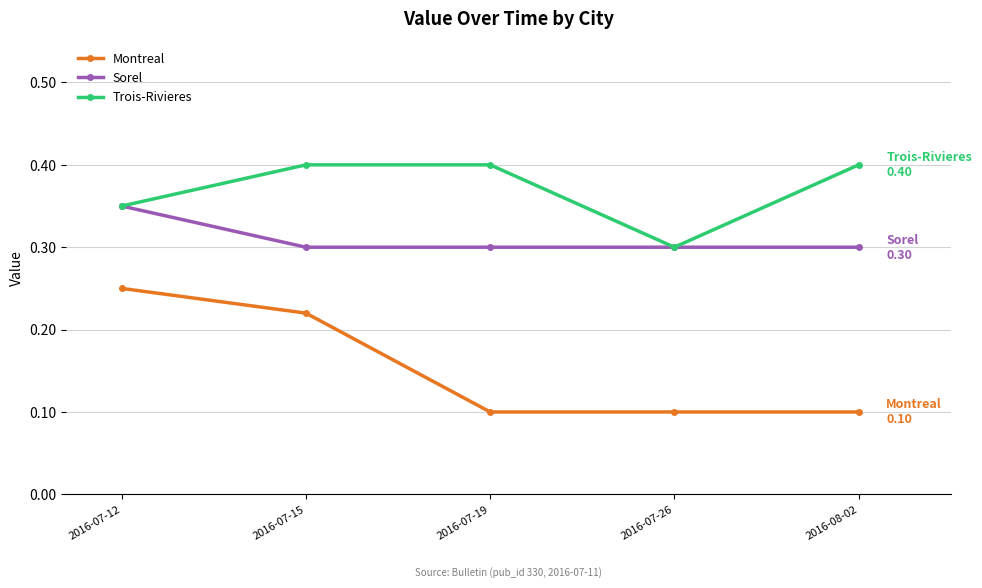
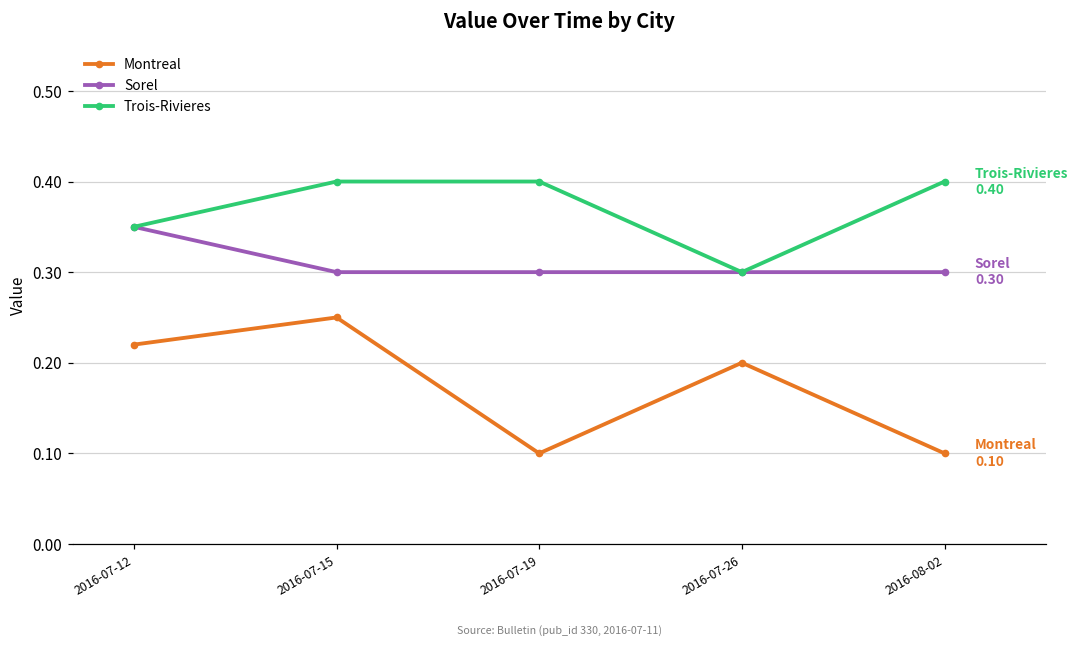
Montreal, 2016-07-12: 0.25 -> 0.22
Montreal, 2016-07-15: 0.22 -> 0.25
Montreal, 2016-07-26: 0.1 -> 0.2
